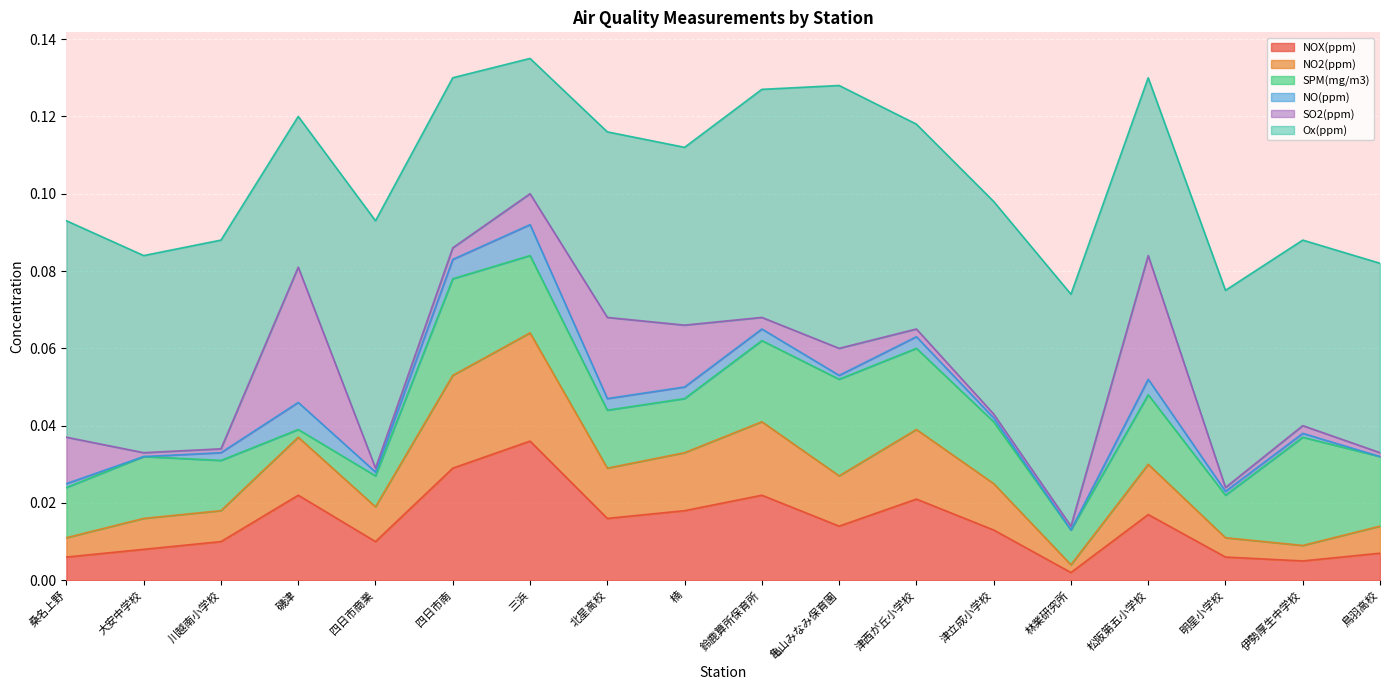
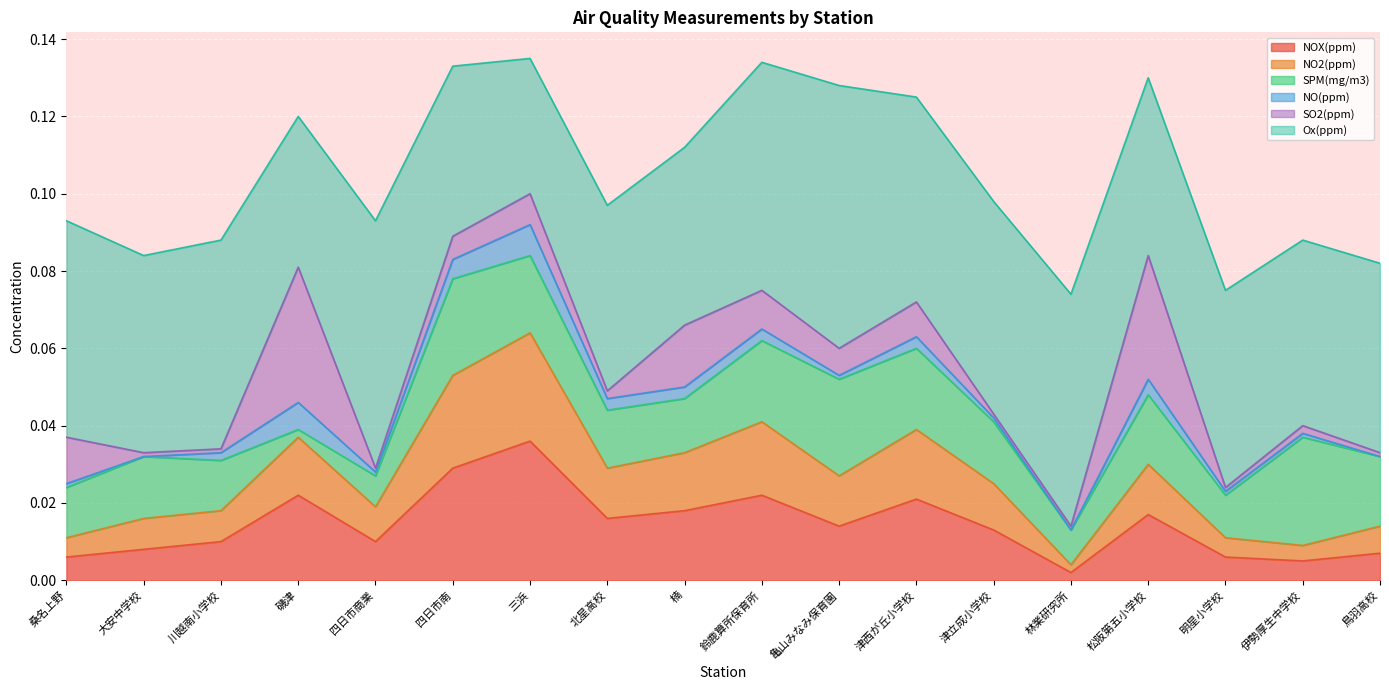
SO2(ppm), 四日市南: 0.003 -> 0.006
SO2(ppm), 北星高校: 0.021 -> 0.002
SO2(ppm), 鈴鹿算所保育所: 0.003 -> 0.010
SO2(ppm), 津西が丘小学校: 0.002 -> 0.009
